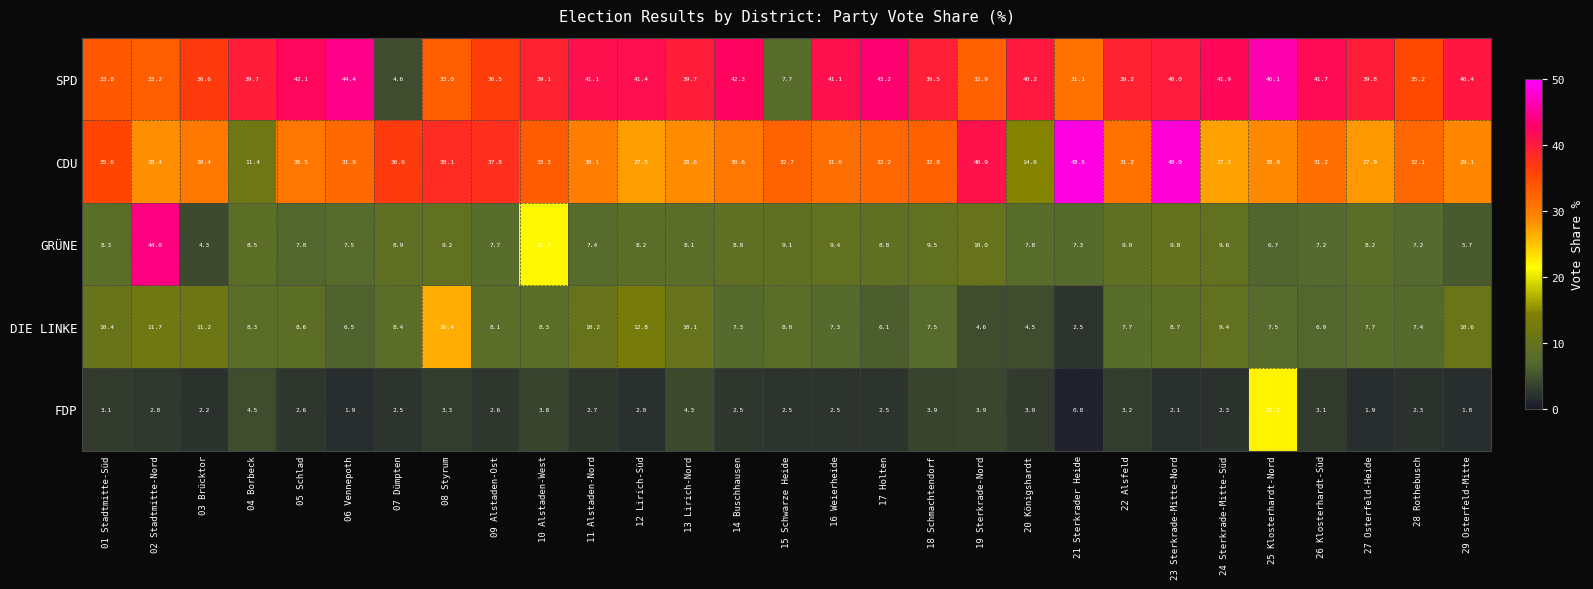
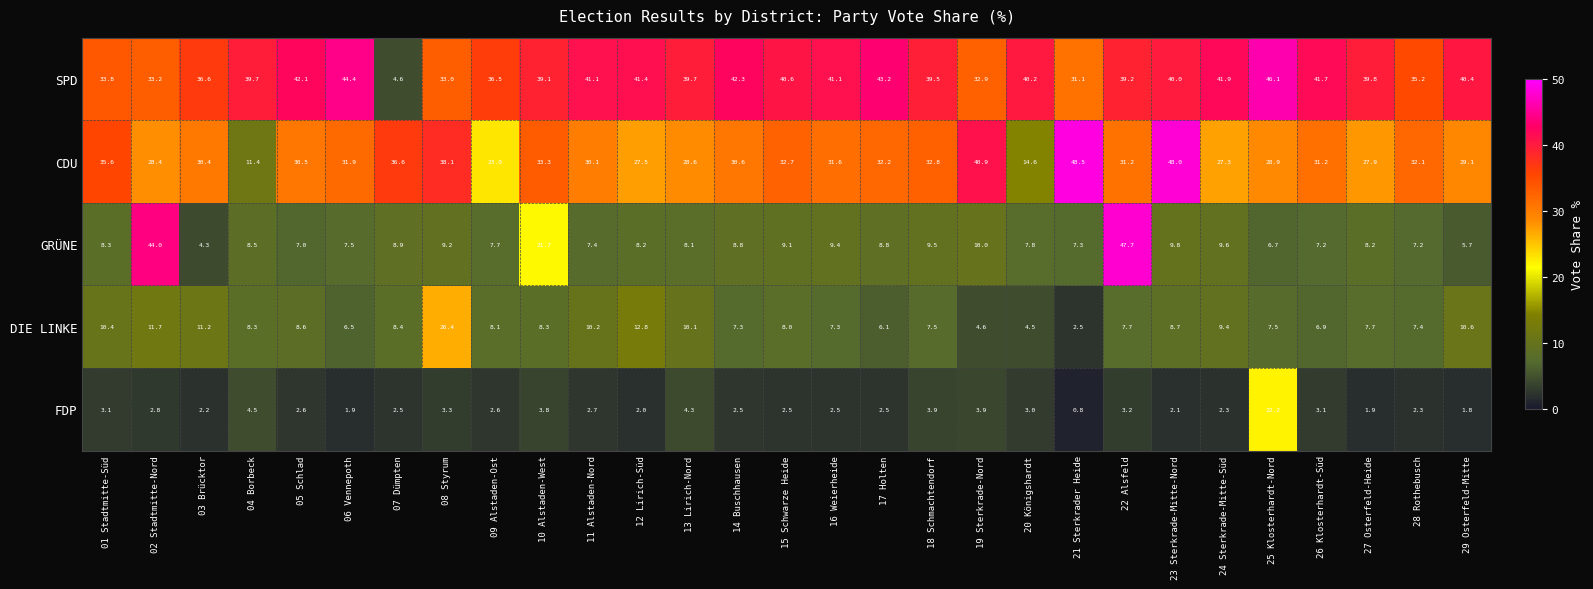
SPD, 15 Schwarze Heide: 7.7 -> 40.6
CDU, 09 Alstaden-Ost: 37.8 -> 23.0
GRÜNE, 22 Alsfeld: 9.0 -> 47.7
